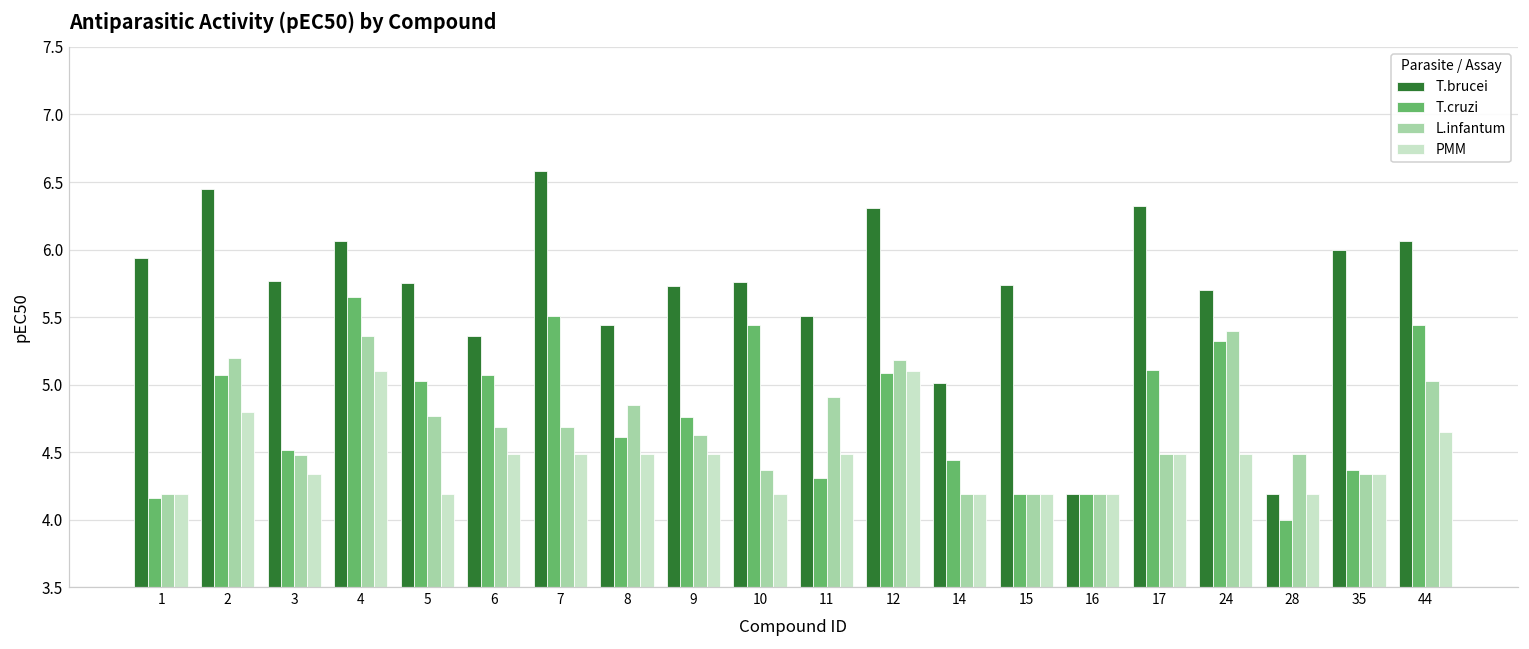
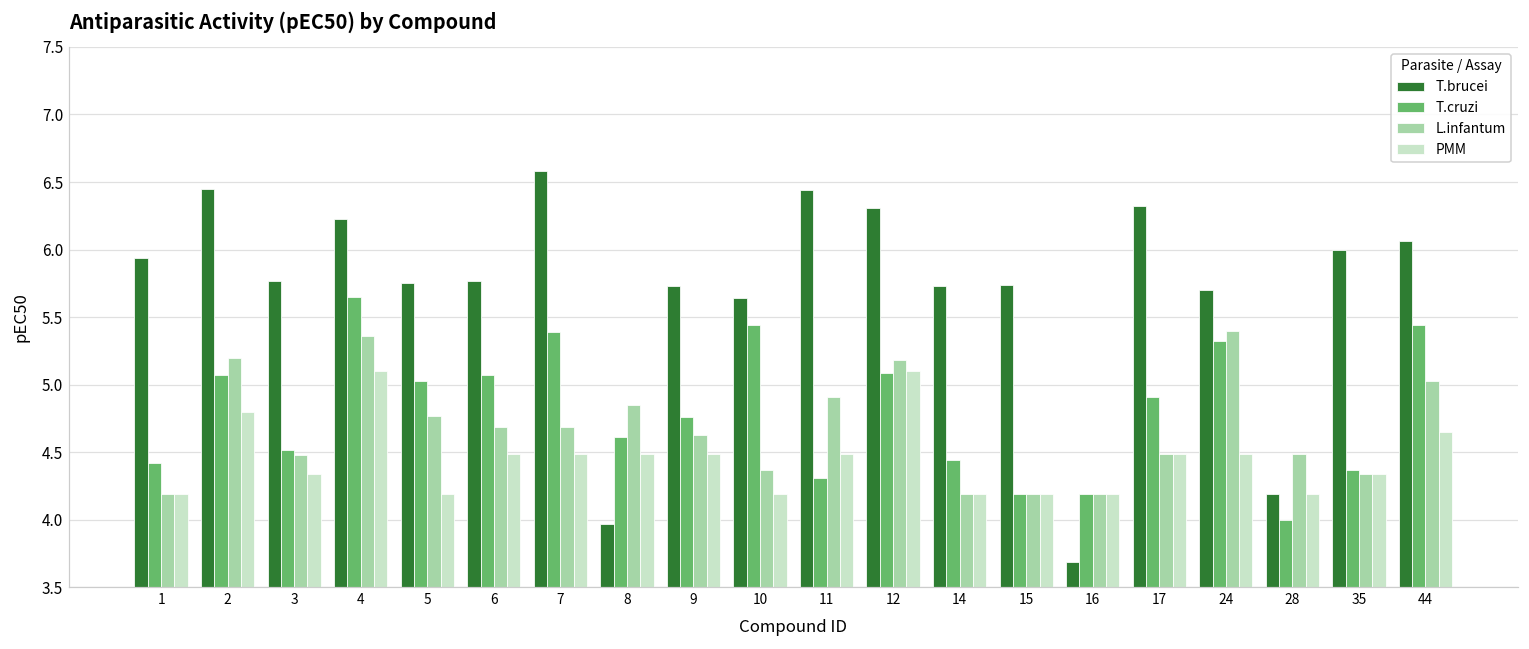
T.cruzi, 1: 4.16 -> 4.42
T.brucei, 4: 6.06 -> 6.23
T.brucei, 6: 5.36 -> 5.77
T.cruzi, 7: 5.51 -> 5.39
T.brucei, 8: 5.44 -> 3.97
T.brucei, 10: 5.76 -> 5.64
T.brucei, 11: 5.51 -> 6.44
T.brucei, 14: 5.01 -> 5.73
T.brucei, 16: 4.19 -> 3.69
T.cruzi, 17: 5.11 -> 4.91
